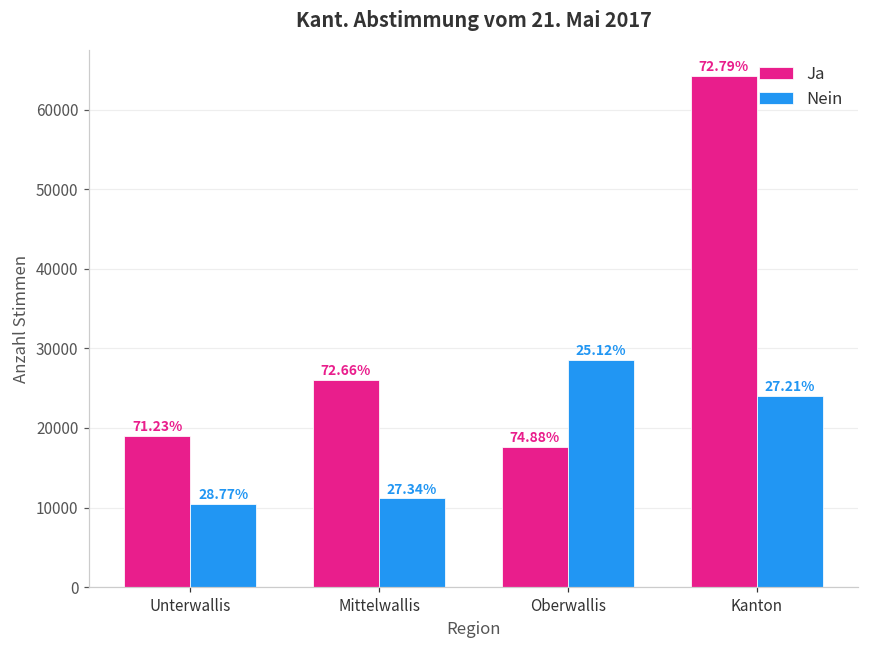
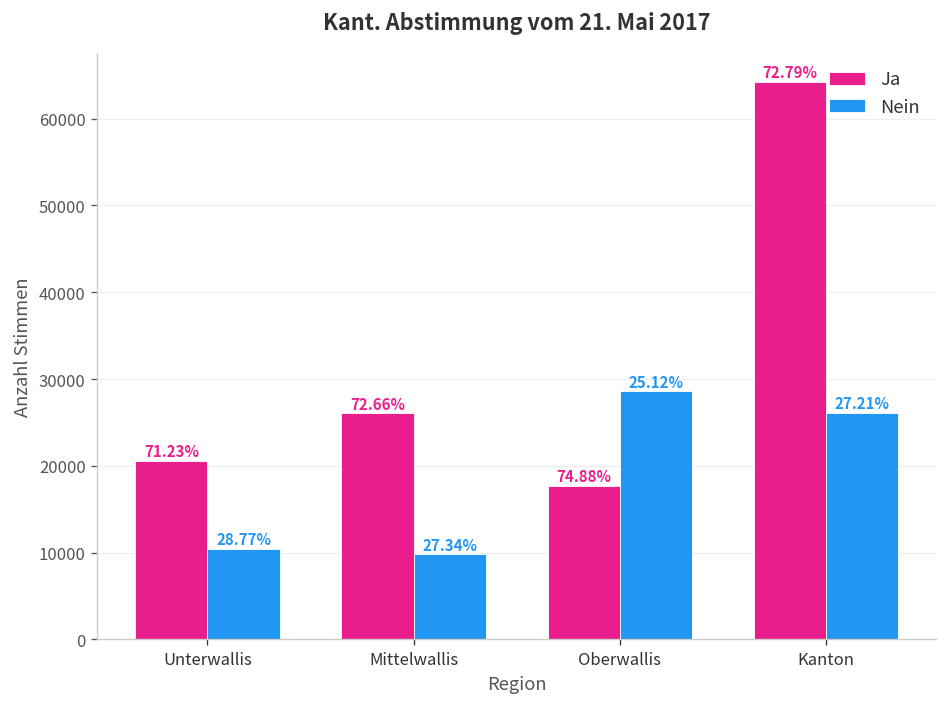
Ja, Unterwallis: 19000 -> 21000
Nein, Mittelwallis: 11000 -> 10000
Nein, Kanton: 24000 -> 26000
